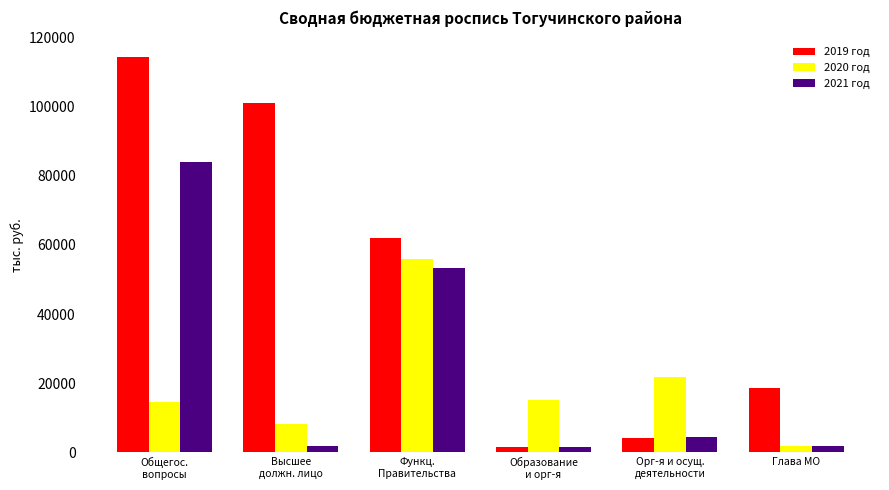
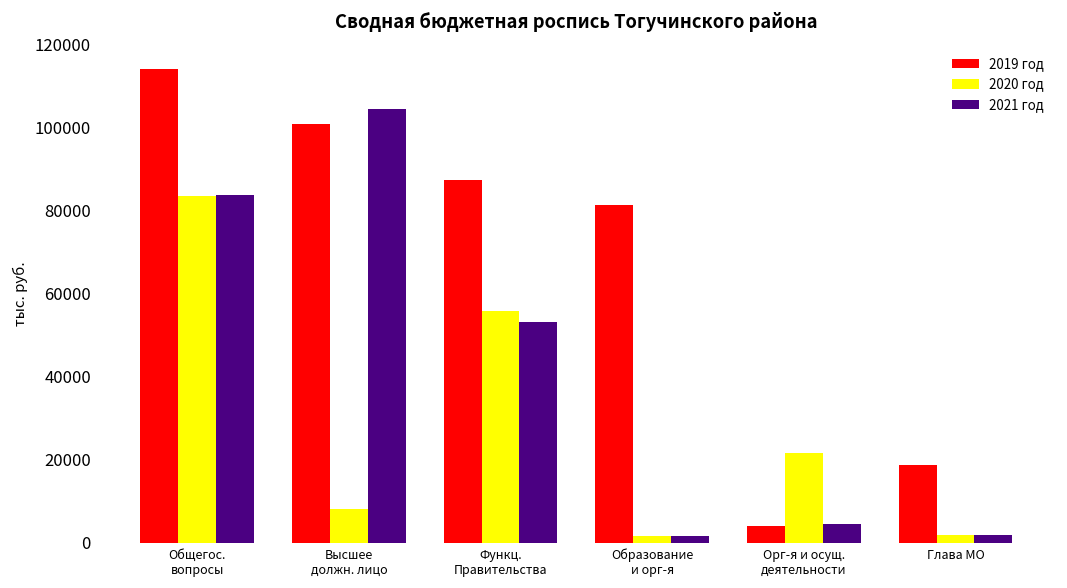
2020 год, Общегос. вопросы: 15000 -> 84000
2021 год, Высшее должн. лицо: 2000 -> 105000
2019 год, Функц. Правительства: 62000 -> 87000
2019 год, Образование и орг-я: 2000 -> 81000
2020 год, Образование и орг-я: 15000 -> 2000
